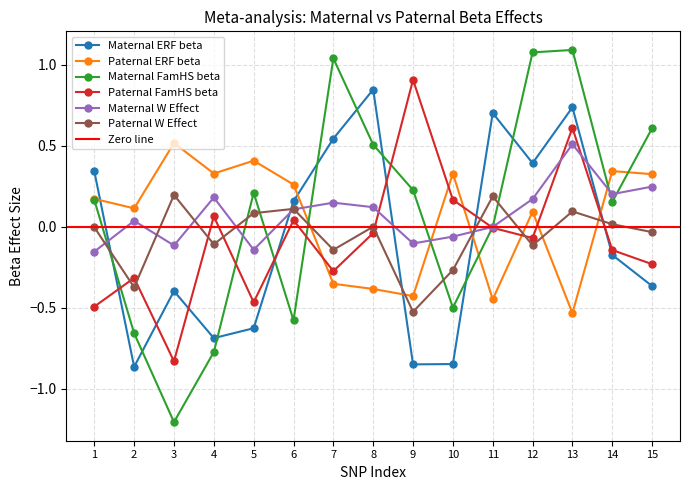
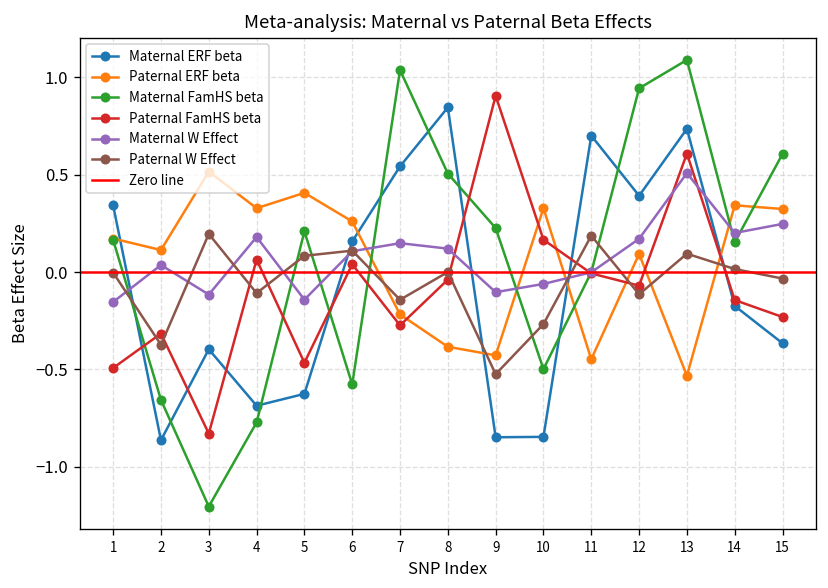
Paternal ERF beta, 7: -0.35 -> -0.22
Maternal FamHS beta, 12: 1.08 -> 0.94
